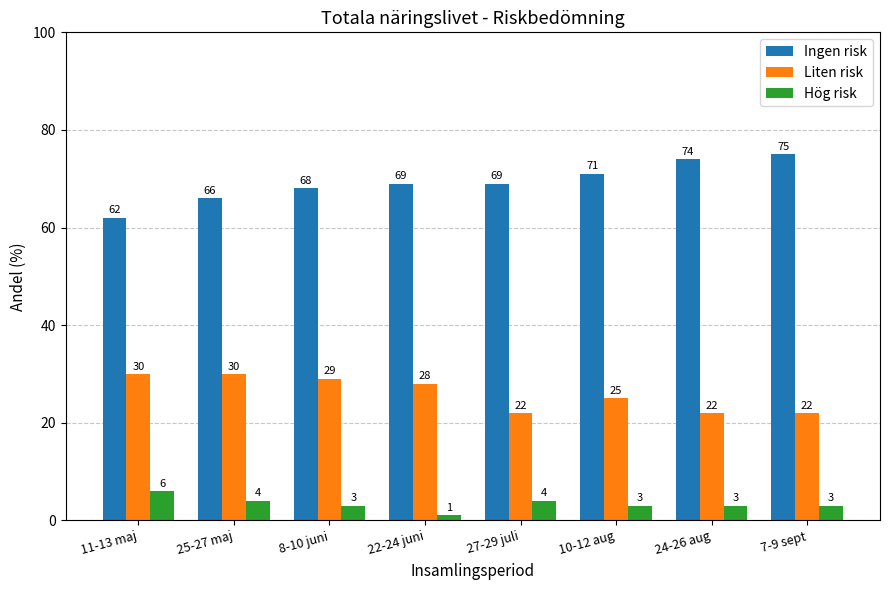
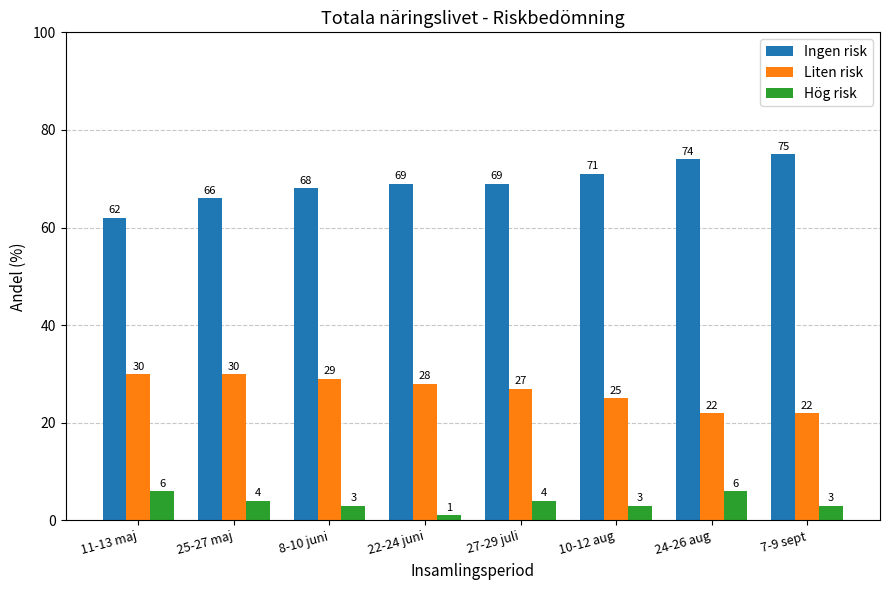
Liten risk, 27-29 juli: 22 -> 27
Hög risk, 24-26 aug: 3 -> 6
